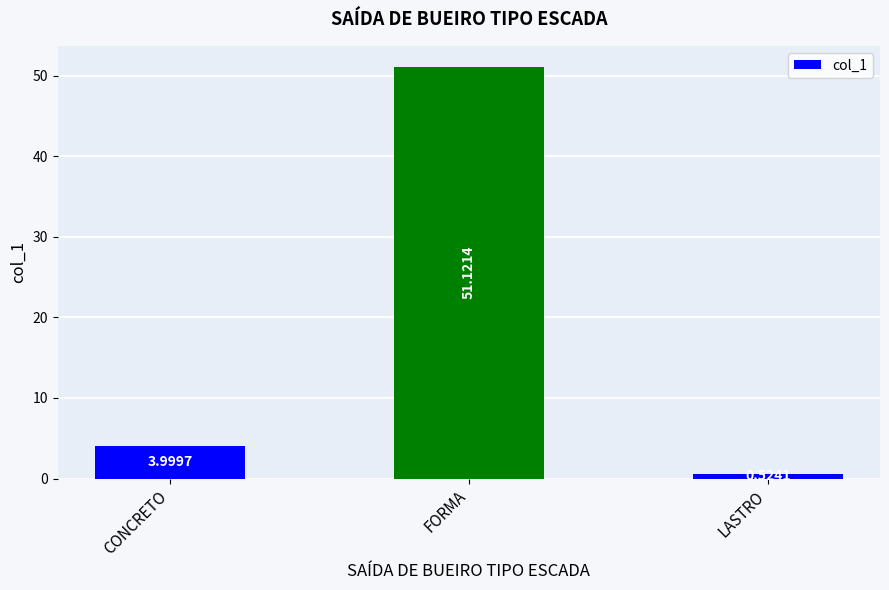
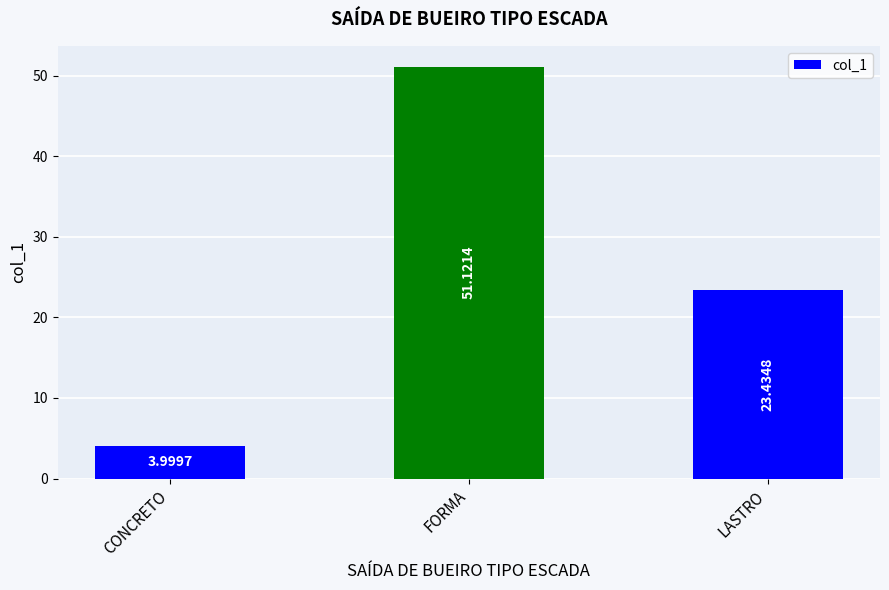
LASTRO: 1 -> 23
